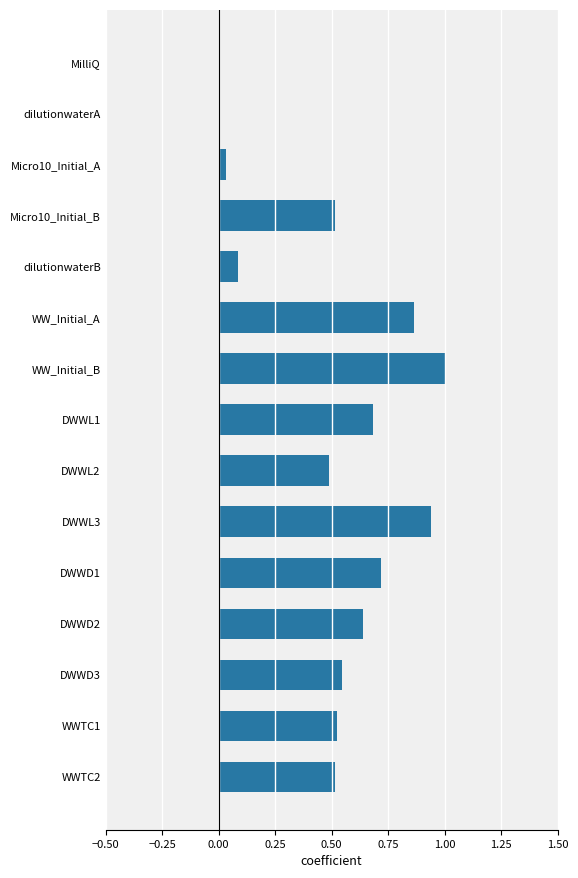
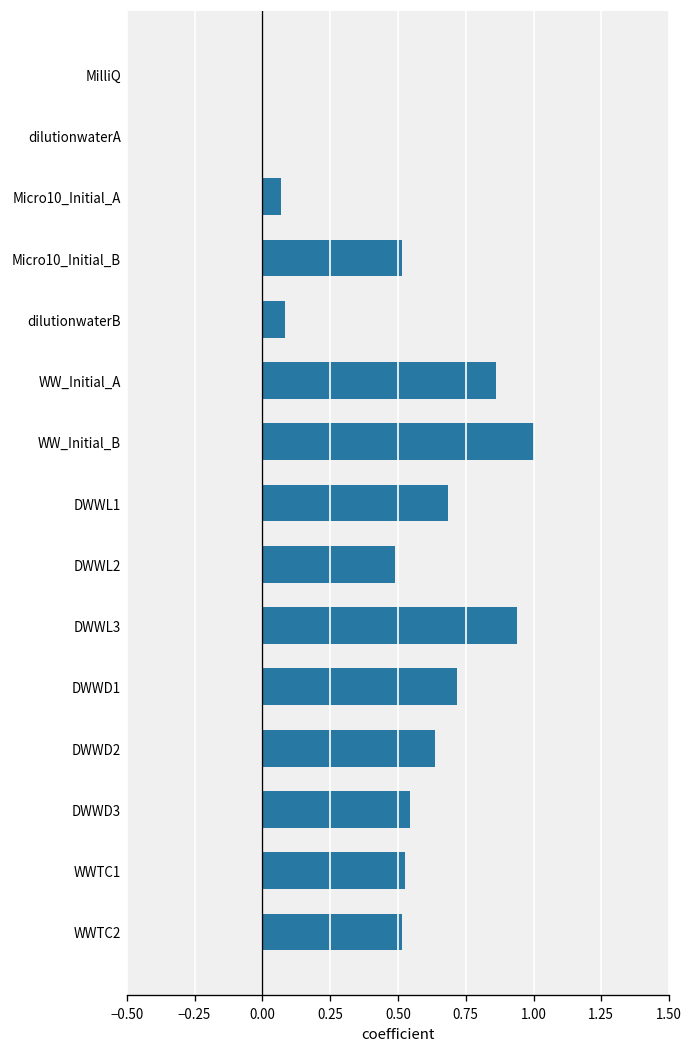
Micro10_Initial_A: 0.03 -> 0.07
